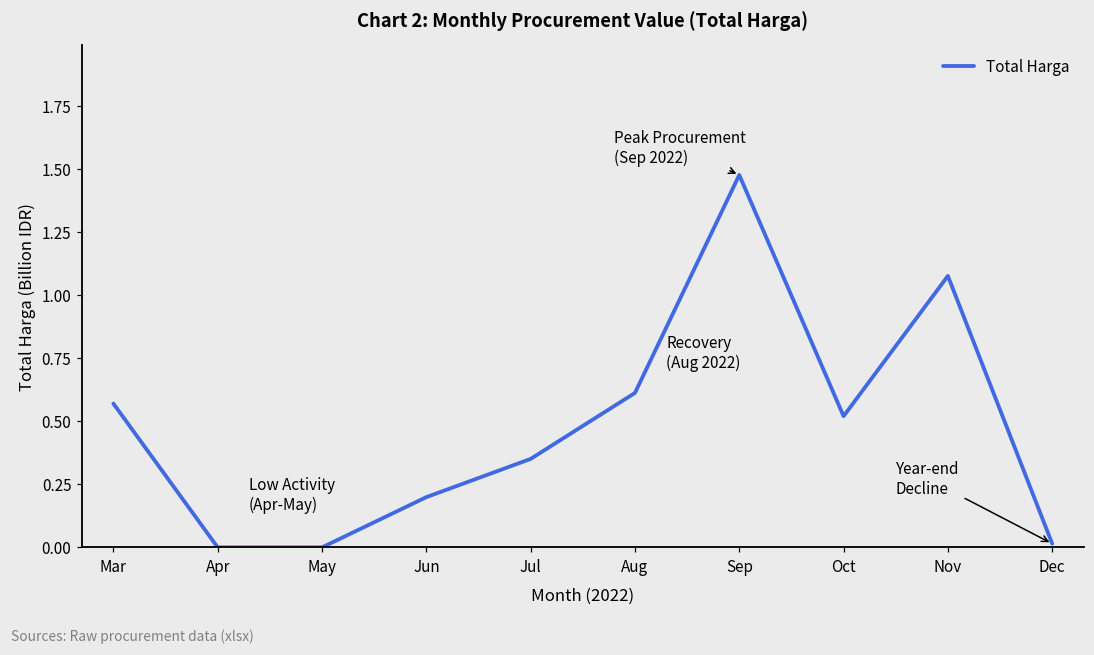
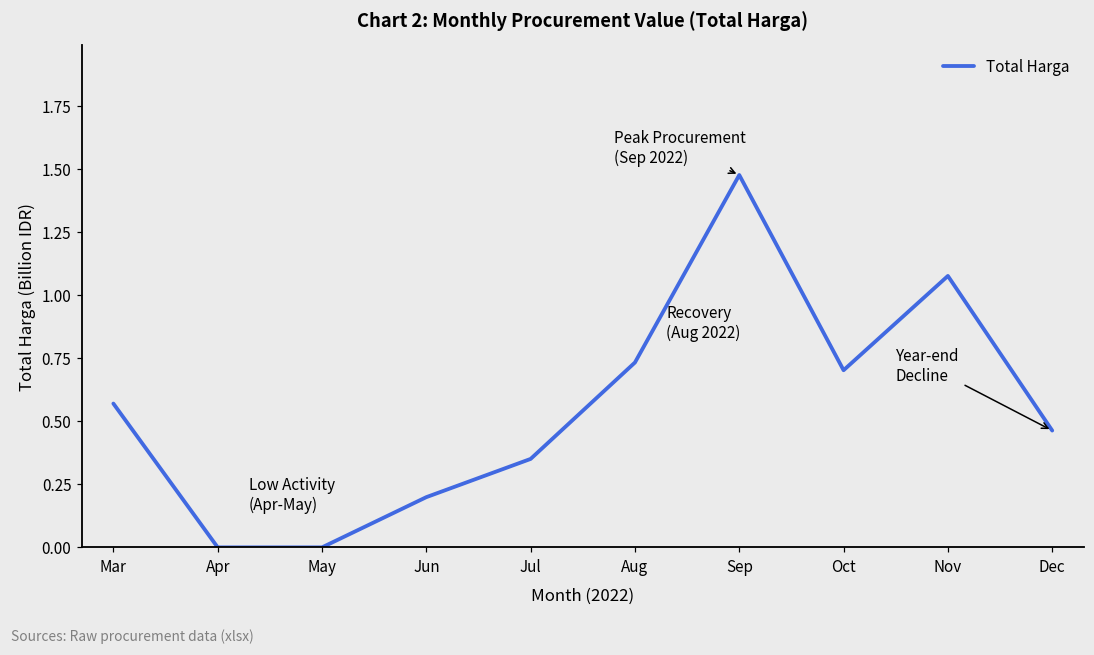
Aug: 0.61 -> 0.73
Oct: 0.52 -> 0.70
Dec: 0.01 -> 0.46
